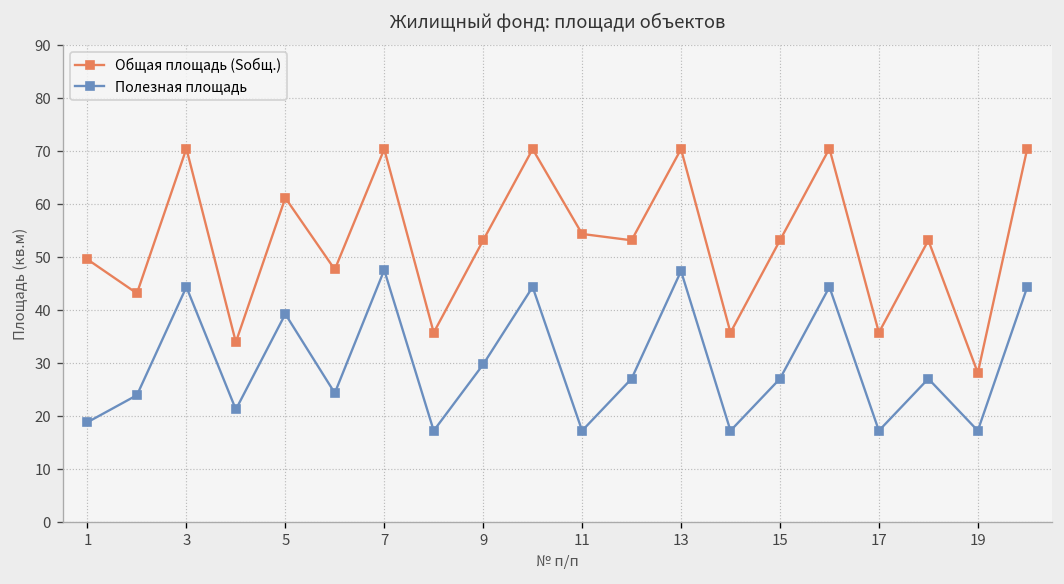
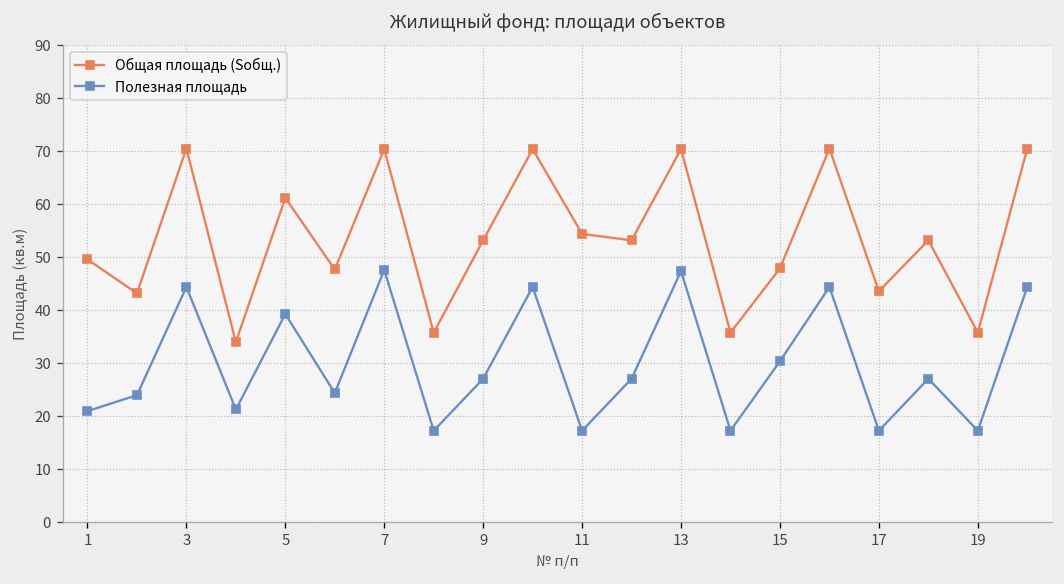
Полезная площадь, 1: 19 -> 21
Полезная площадь, 9: 30 -> 27
Общая площадь (Sобщ.), 15: 53 -> 48
Полезная площадь, 15: 27 -> 30
Общая площадь (Sобщ.), 17: 36 -> 44
Общая площадь (Sобщ.), 19: 28 -> 36
